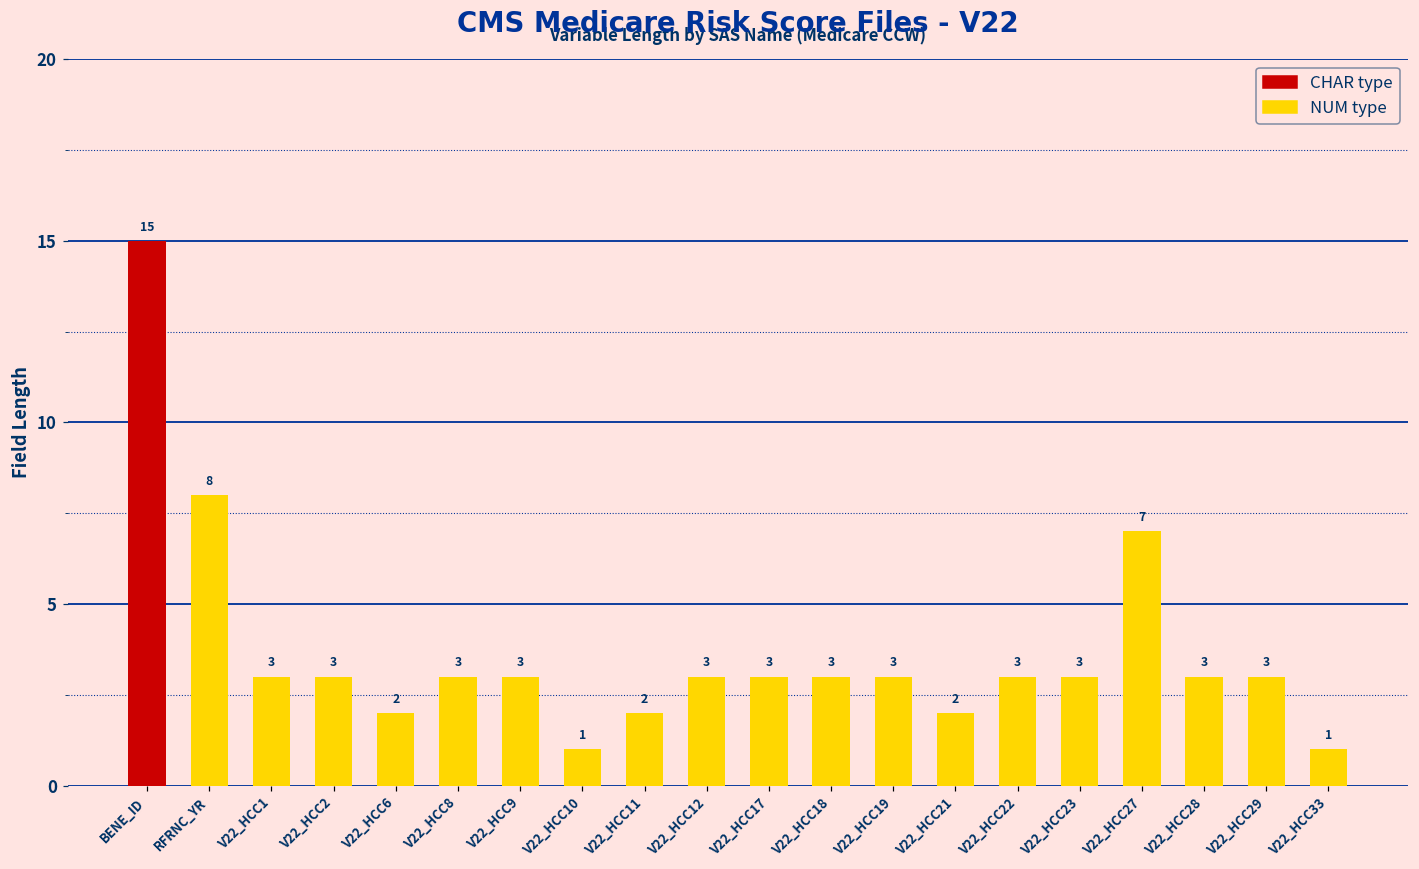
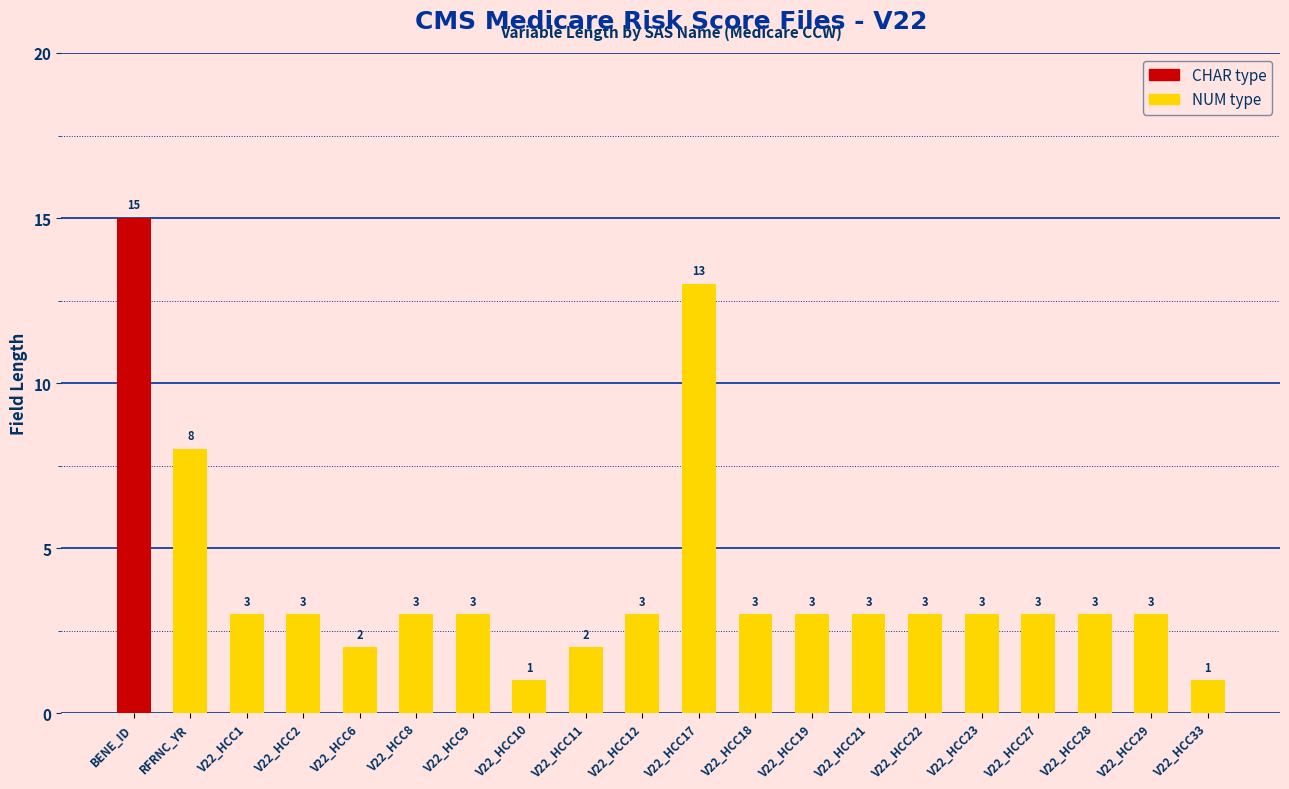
V22_HCC17: 3 -> 13
V22_HCC21: 2 -> 3
V22_HCC27: 7 -> 3
